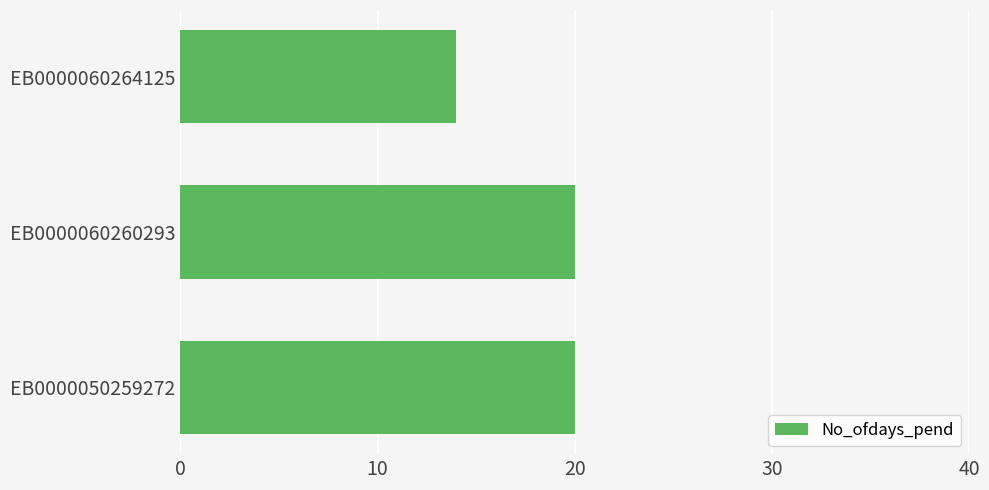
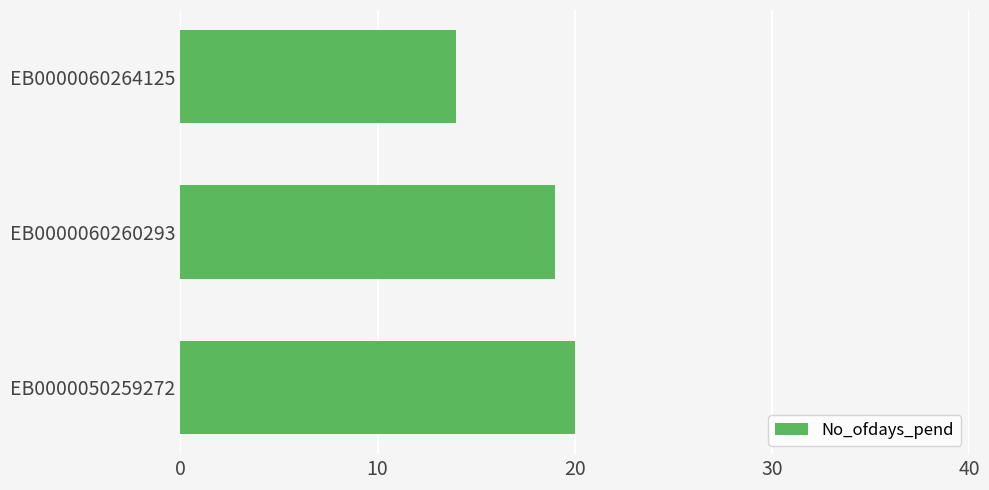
EB0000060260293: 20 -> 19
